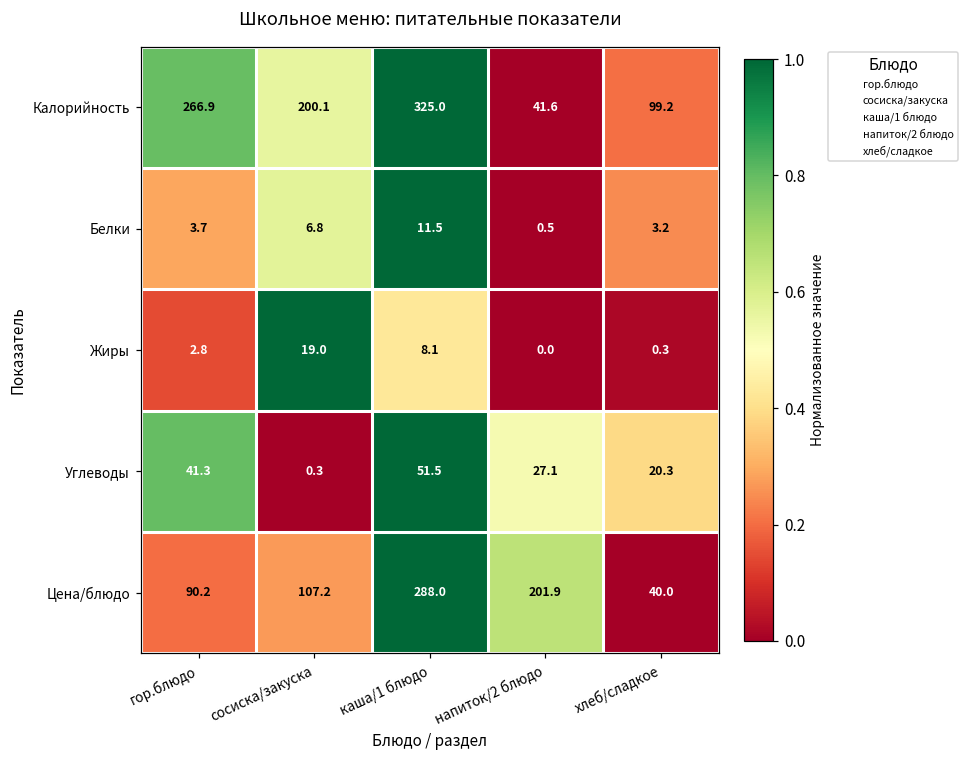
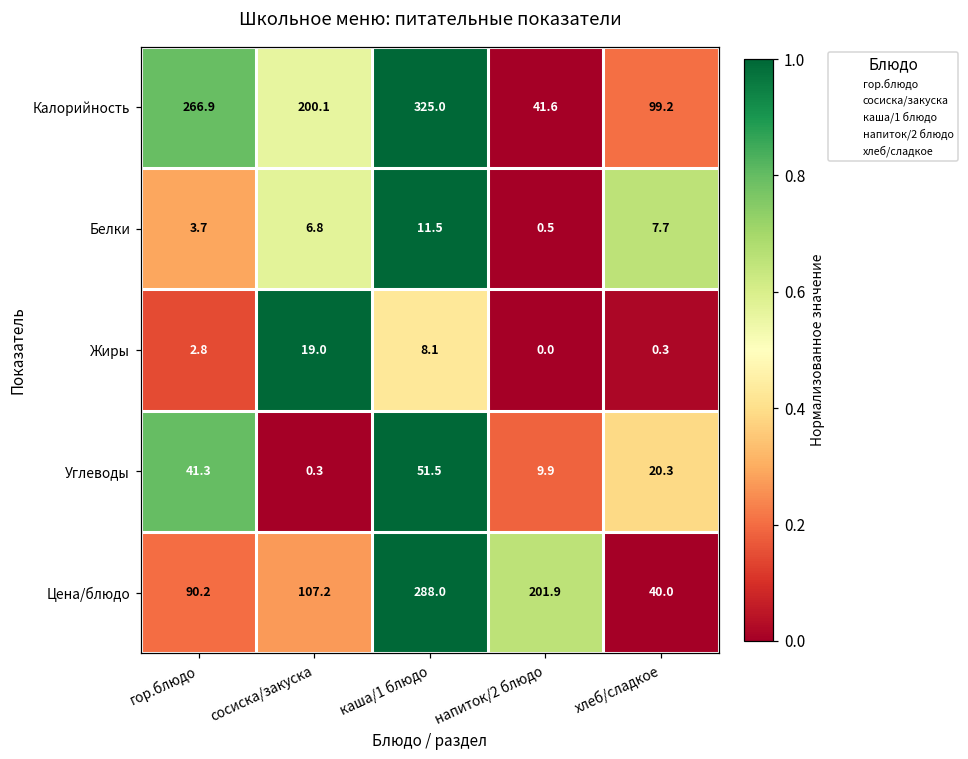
Белки, хлеб/сладкое: 3.2 -> 7.7
Углеводы, напиток/2 блюдо: 27.1 -> 9.9
